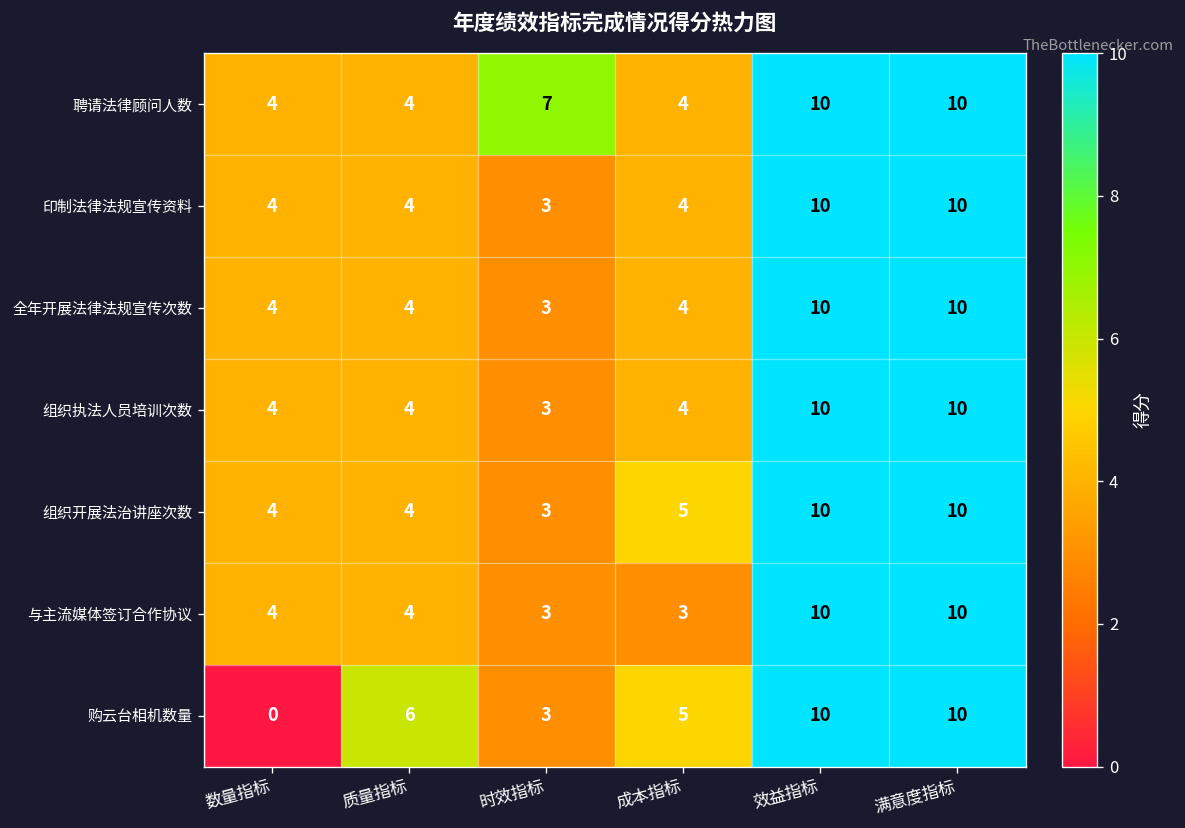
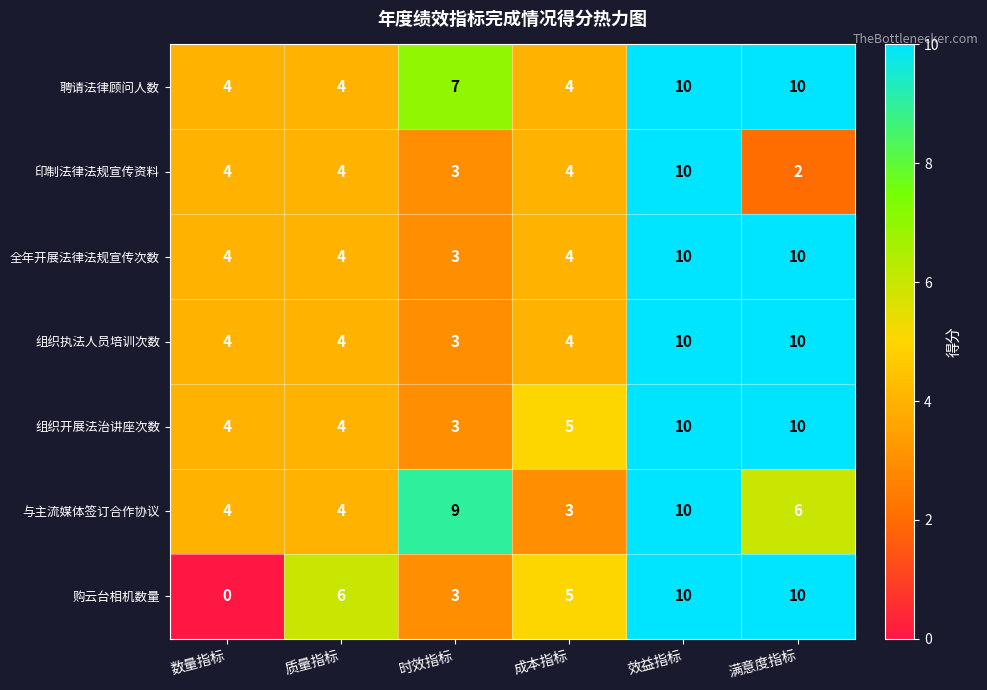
印制法律法规宣传资料, 满意度指标: 10 -> 2
与主流媒体签订合作协议, 时效指标: 3 -> 9
与主流媒体签订合作协议, 满意度指标: 10 -> 6
